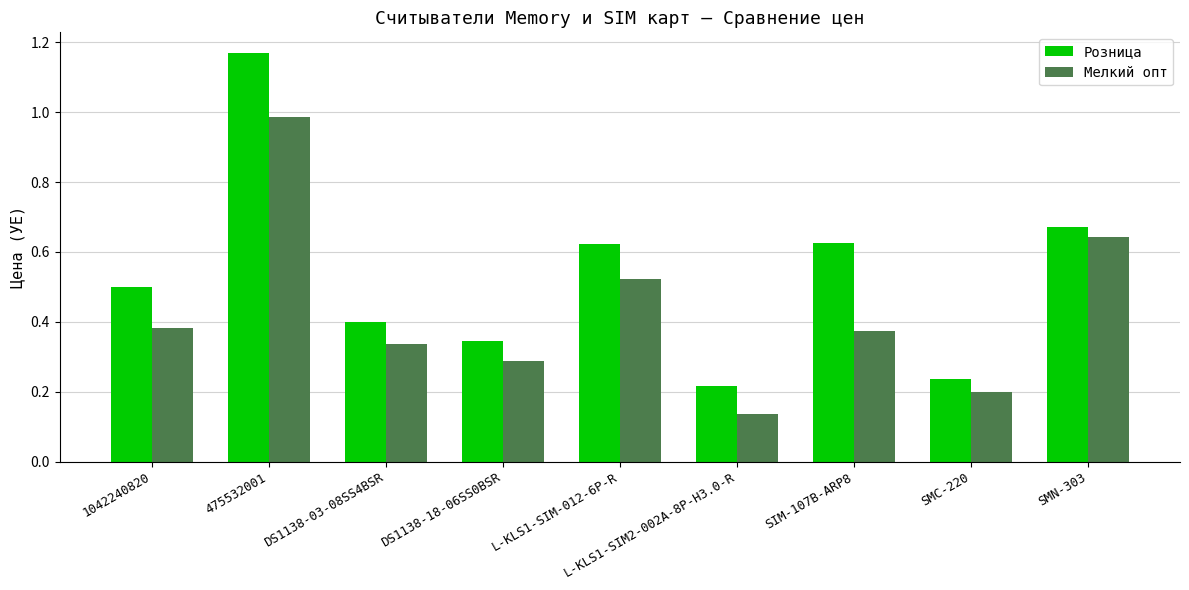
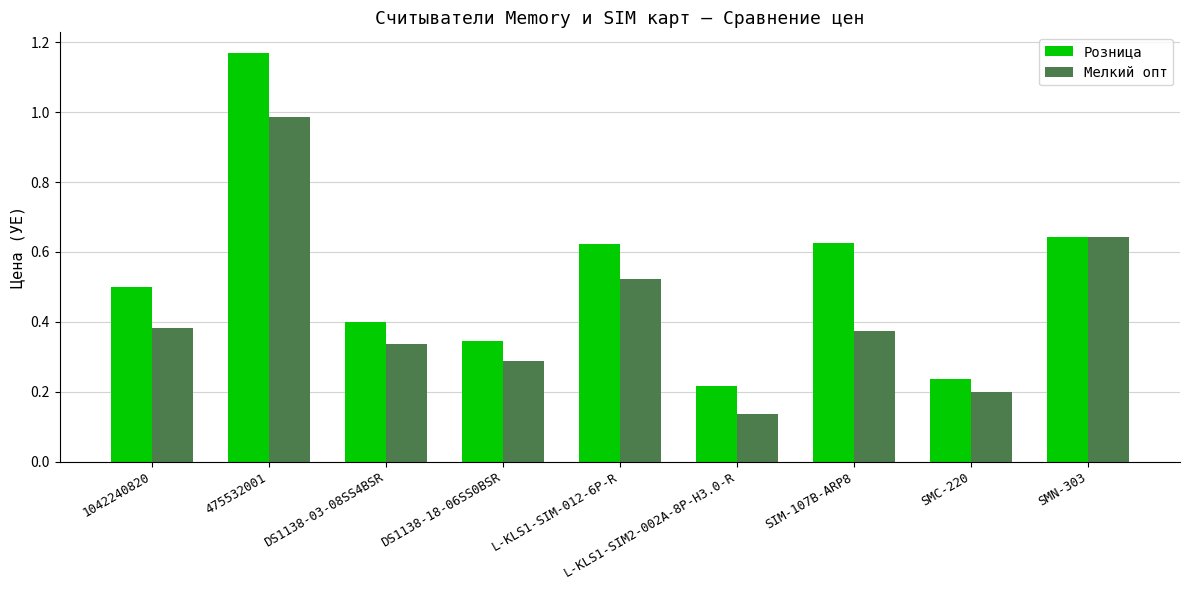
Розница, SMN-303: 0.67 -> 0.64
